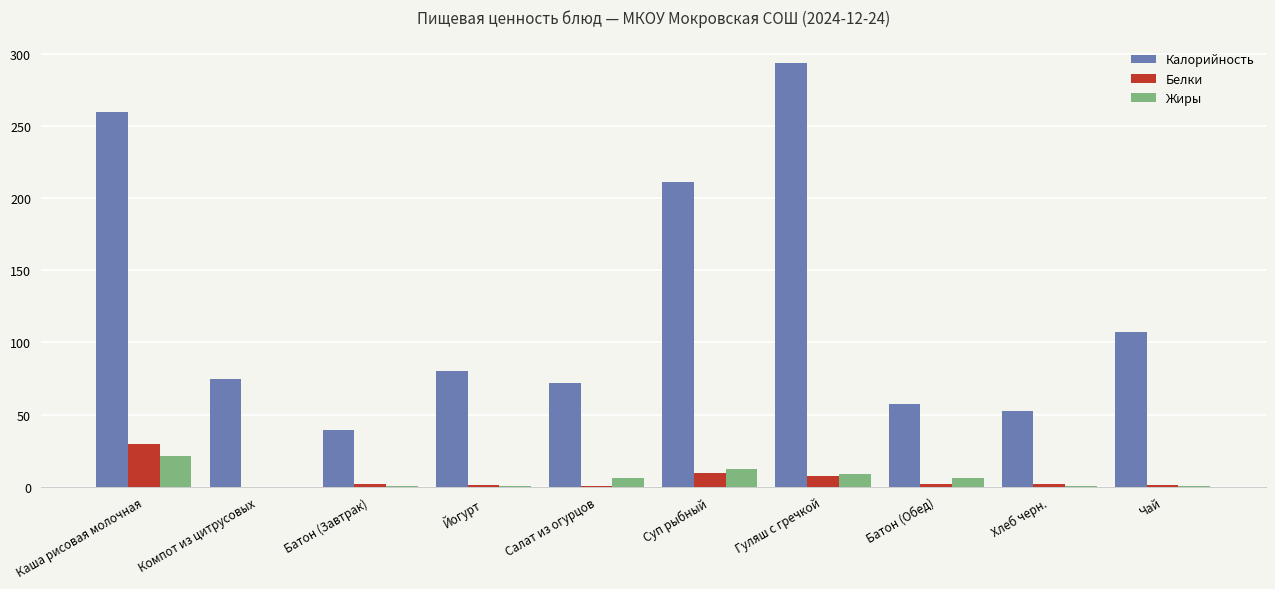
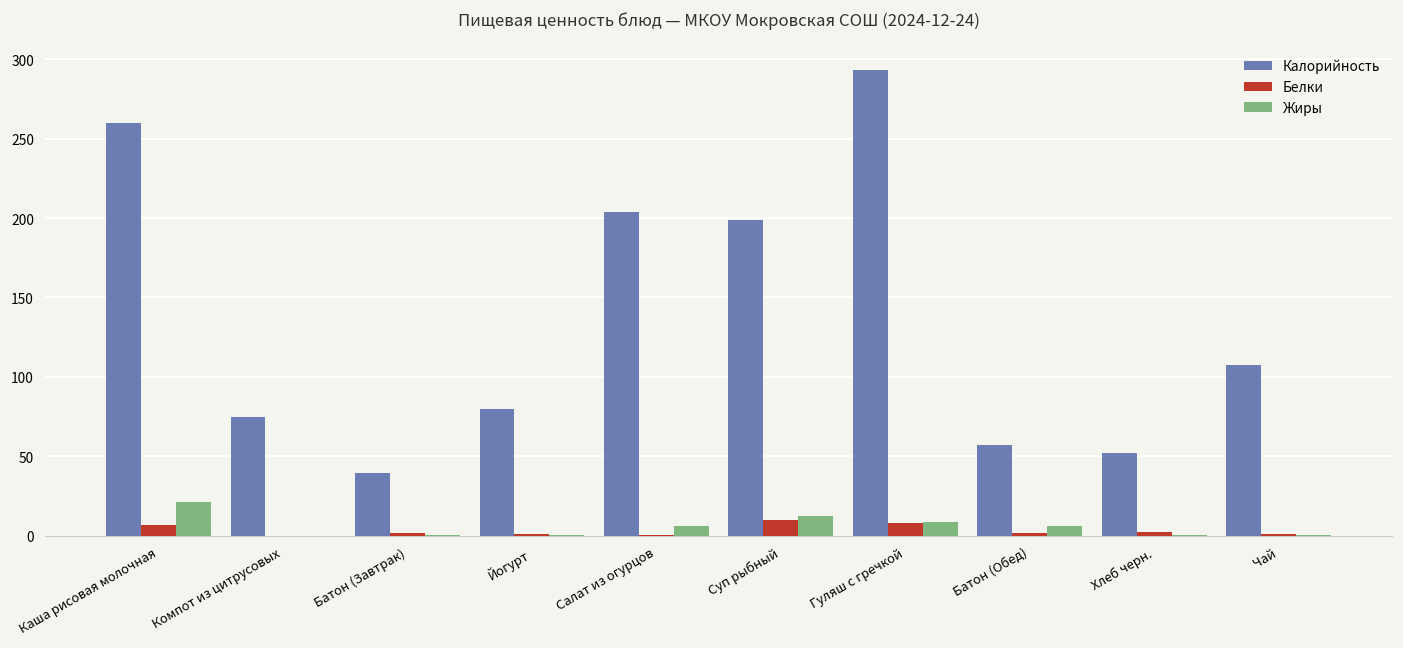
Белки, Каша рисовая молочная: 29 -> 7
Калорийность, Салат из огурцов: 72 -> 204
Калорийность, Суп рыбный: 211 -> 199
